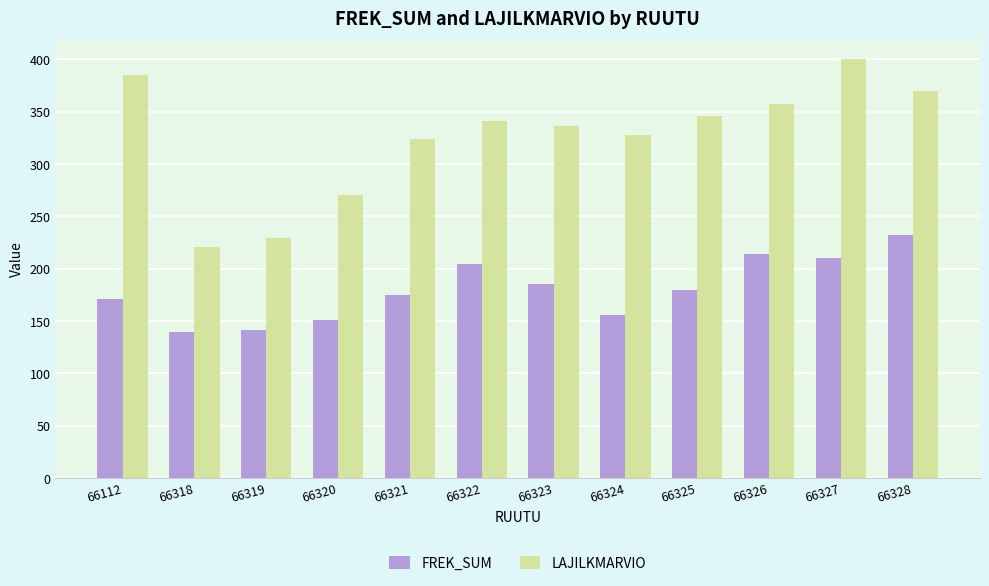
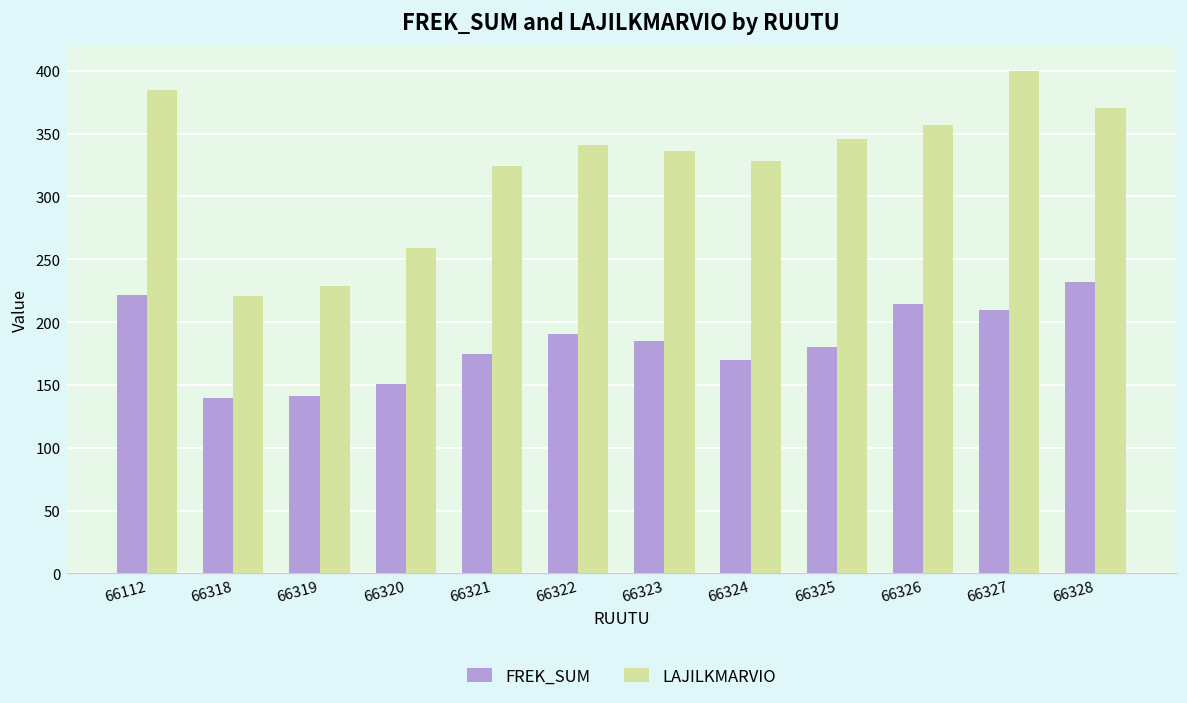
FREK_SUM, 66112: 171 -> 222
LAJILKMARVIO, 66320: 270 -> 259
FREK_SUM, 66322: 204 -> 190
FREK_SUM, 66324: 156 -> 170
